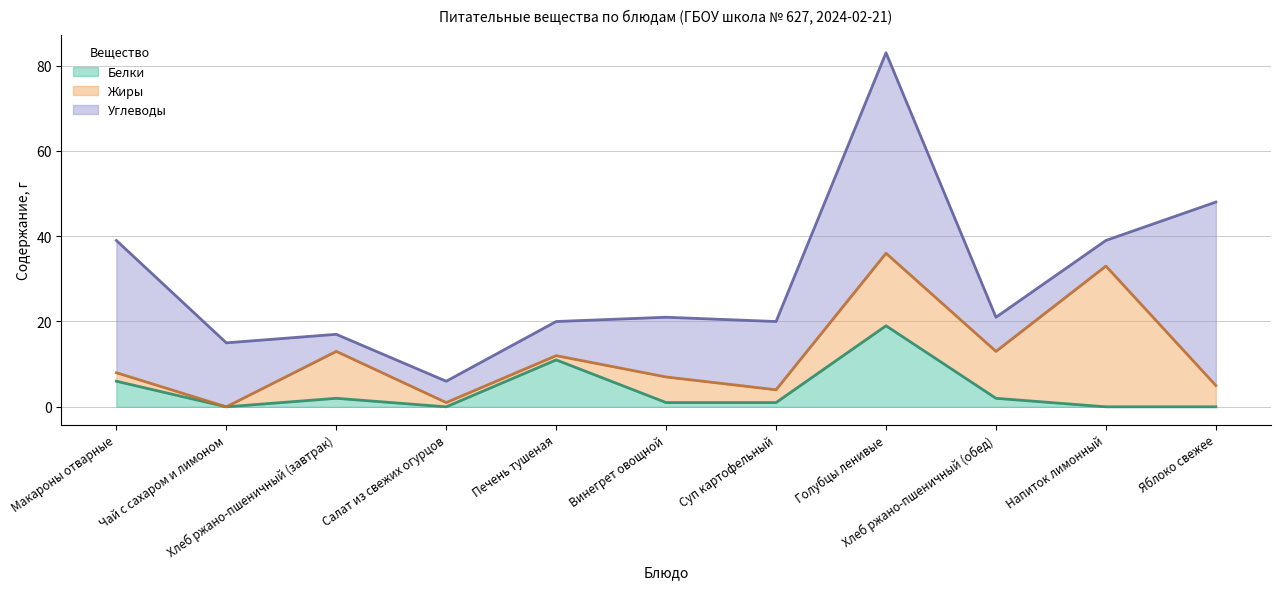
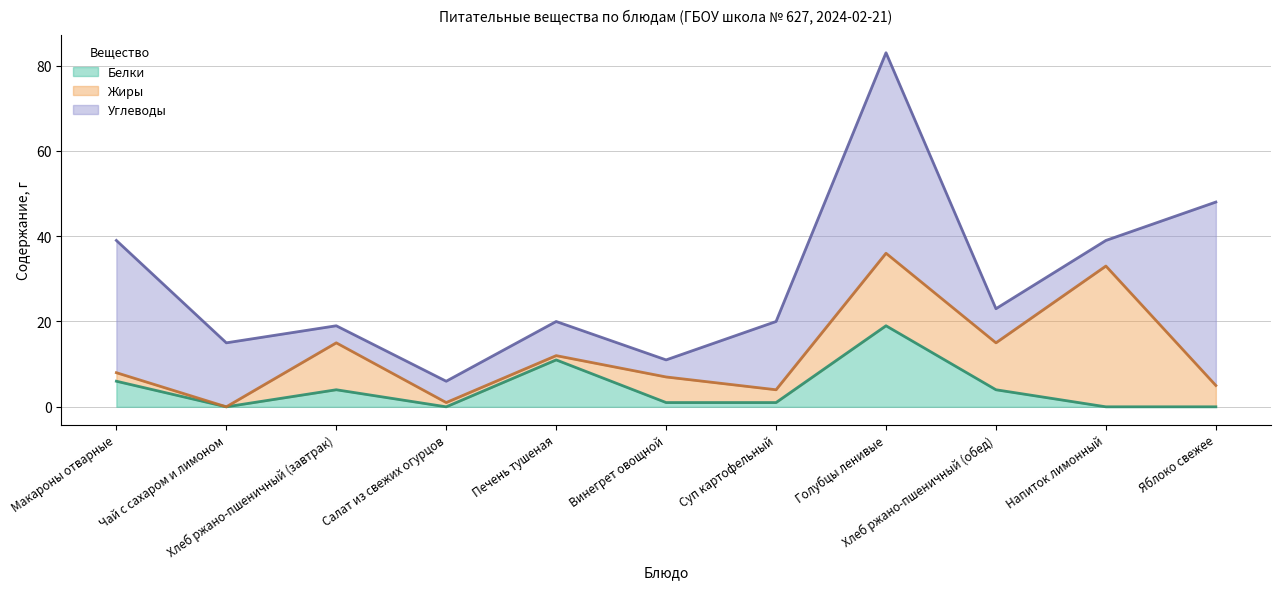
Белки, Хлеб ржано-пшеничный (завтрак): 2 -> 4
Углеводы, Винегрет овощной: 14 -> 4
Белки, Хлеб ржано-пшеничный (обед): 2 -> 4
